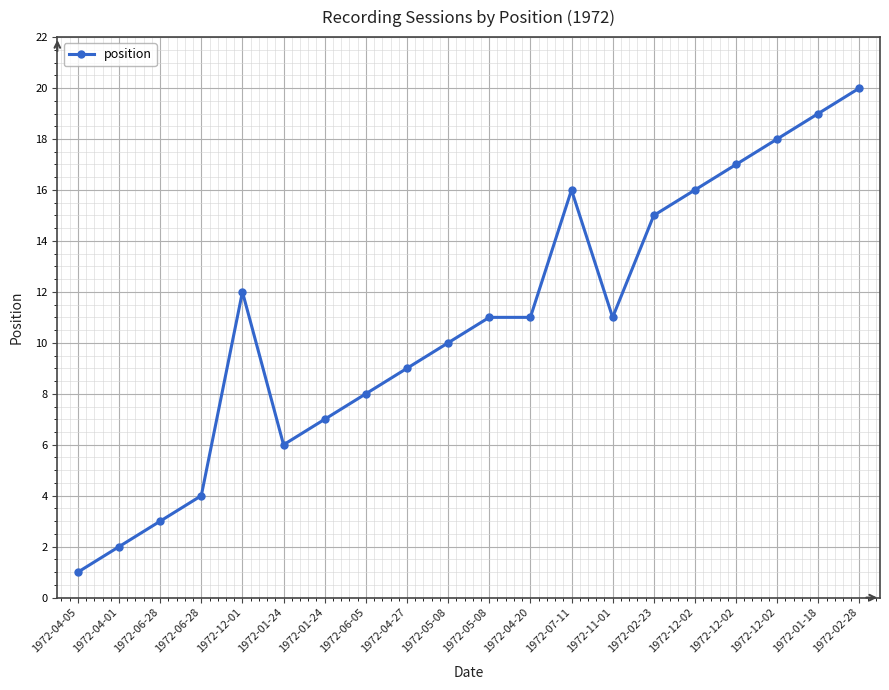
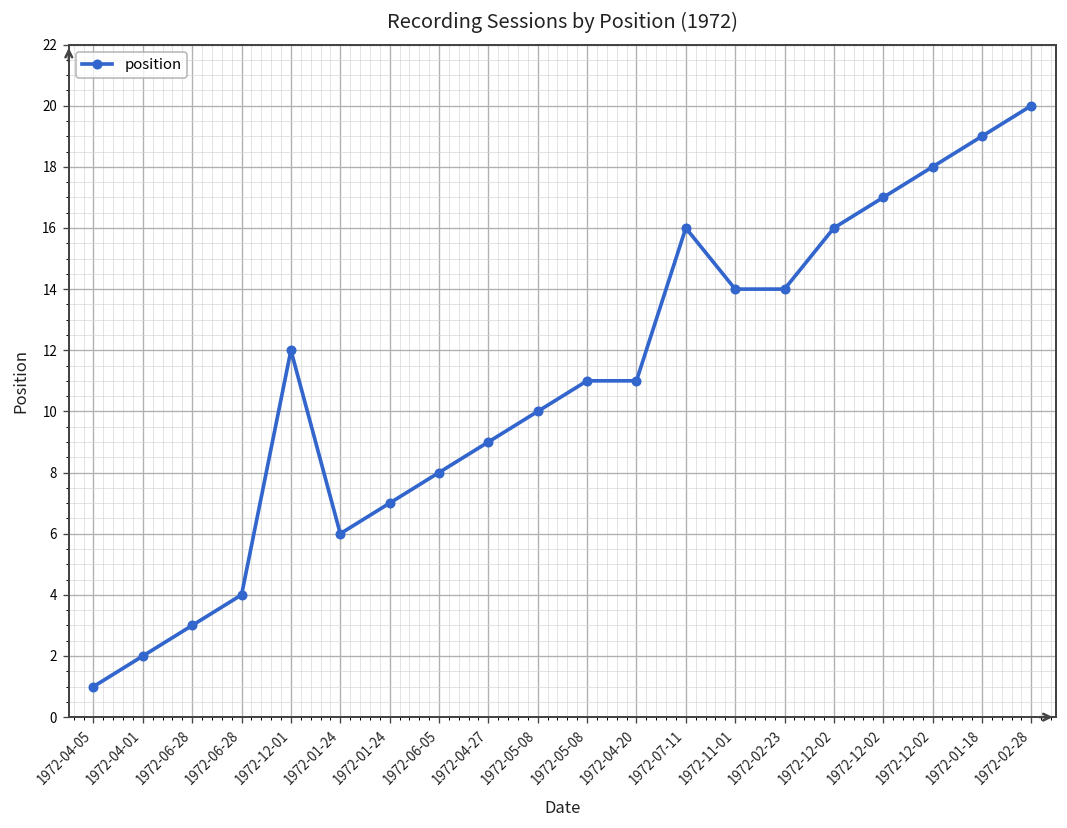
1972-11-01: 11 -> 14
1972-02-23: 15 -> 14
